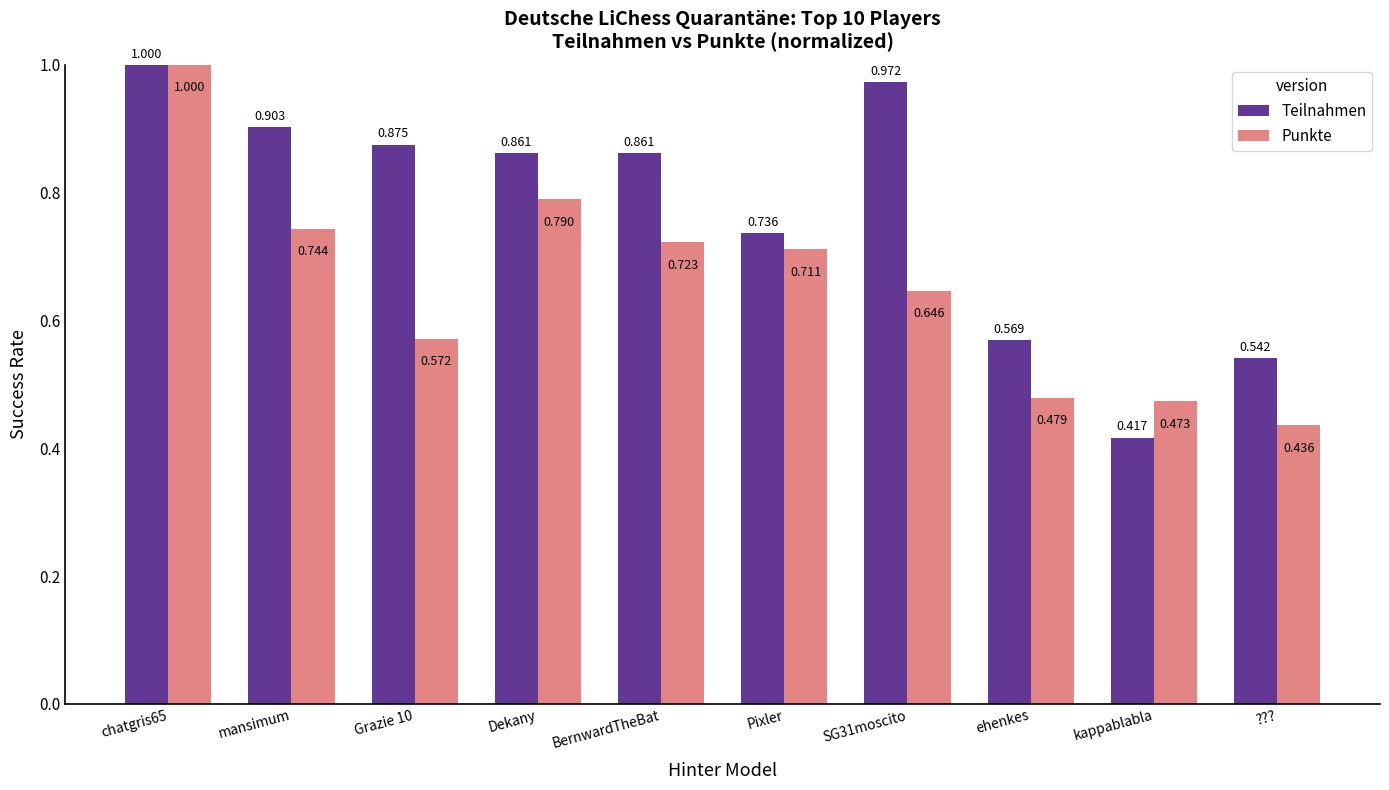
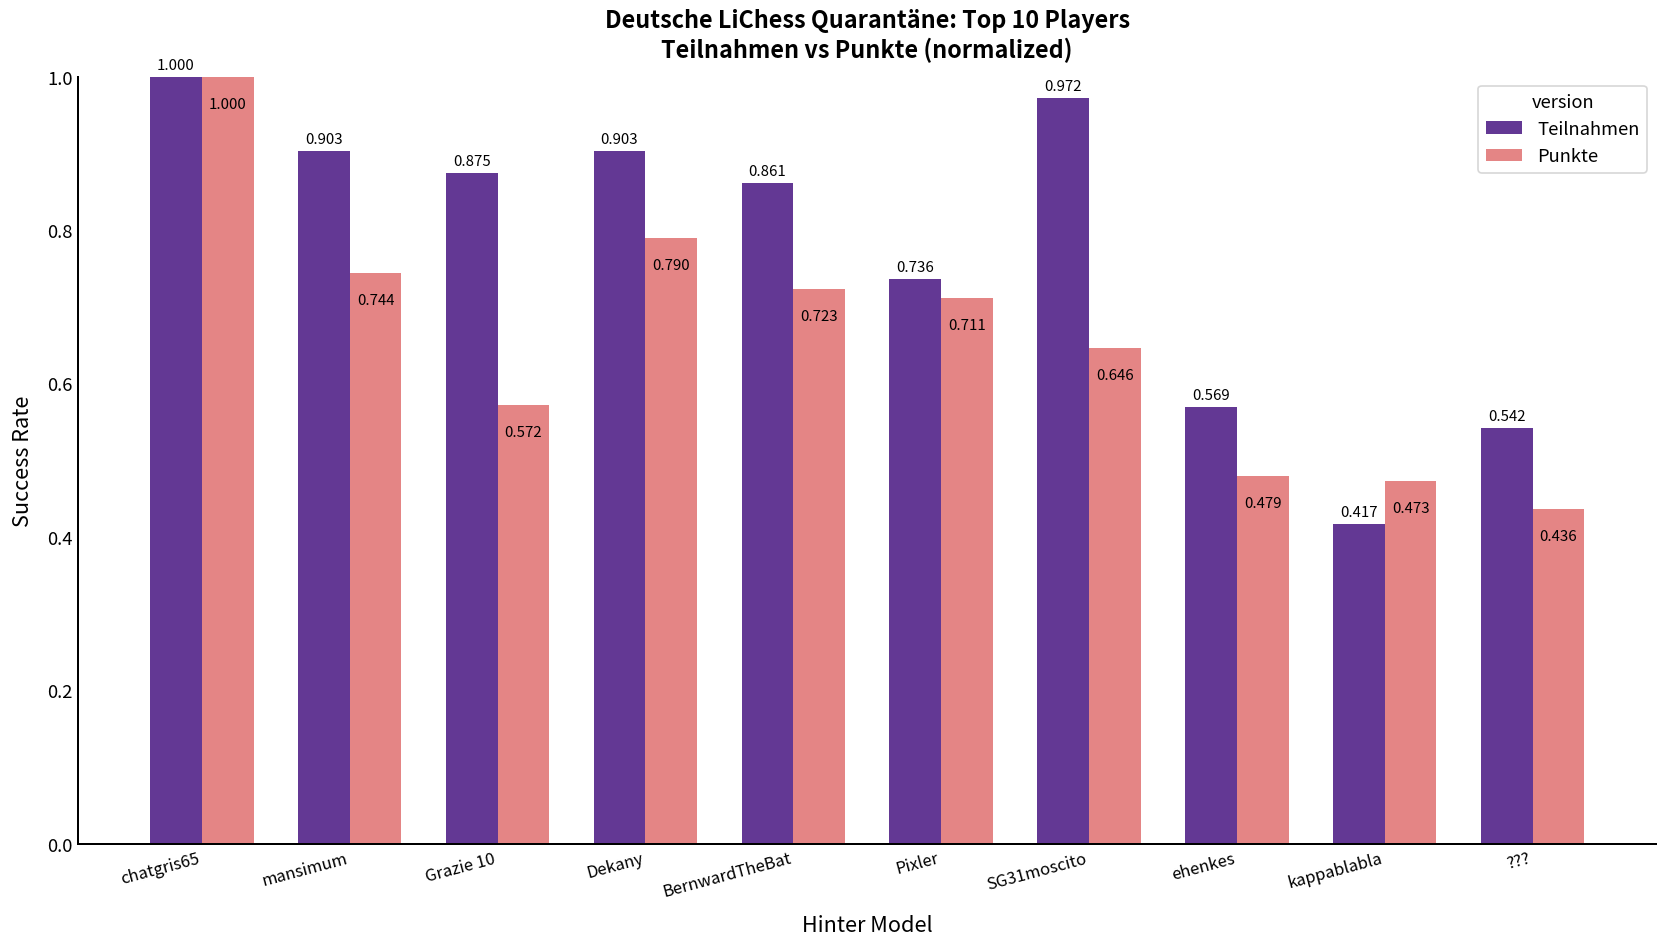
Teilnahmen, Dekany: 0.861 -> 0.903
